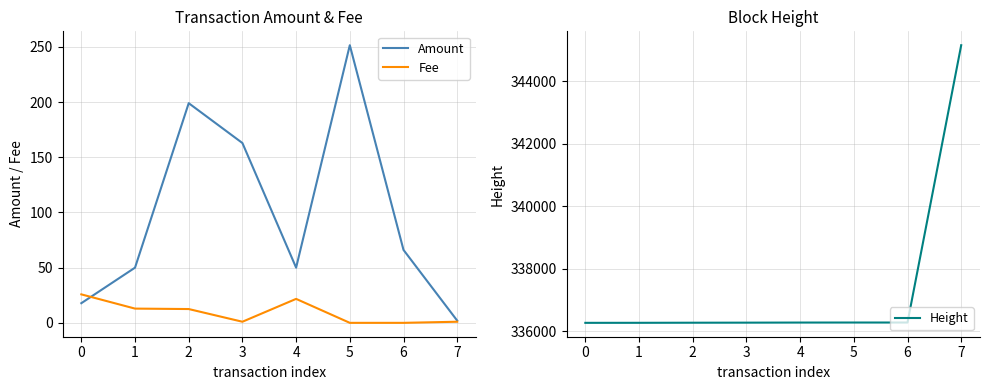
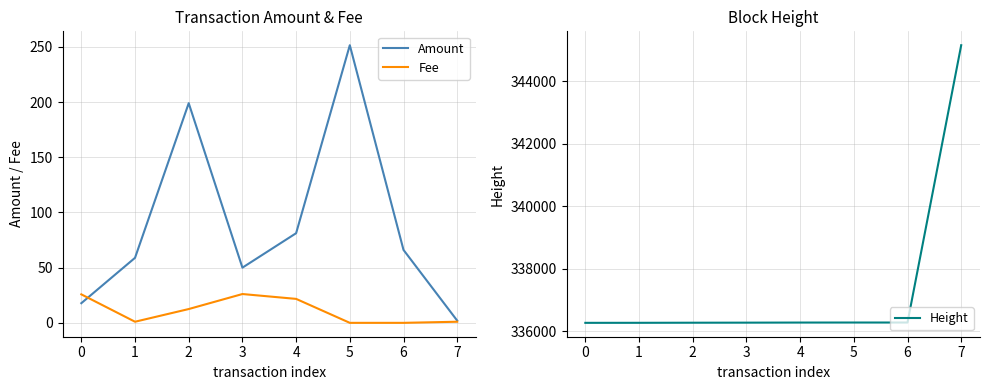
Transaction Amount & Fee, Amount, 1: 50 -> 59
Transaction Amount & Fee, Fee, 1: 13 -> 1
Transaction Amount & Fee, Amount, 3: 163 -> 50
Transaction Amount & Fee, Fee, 3: 1 -> 26
Transaction Amount & Fee, Amount, 4: 50 -> 81
